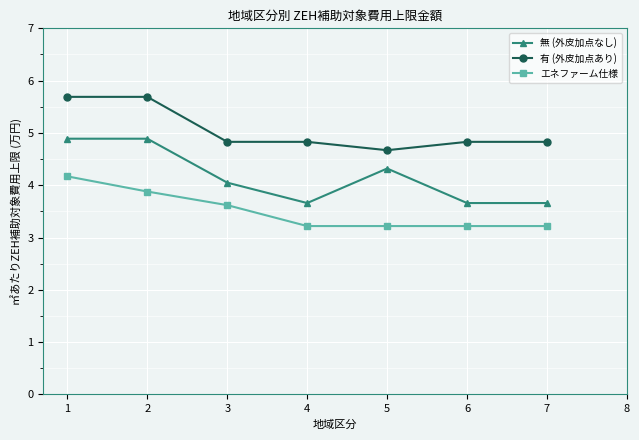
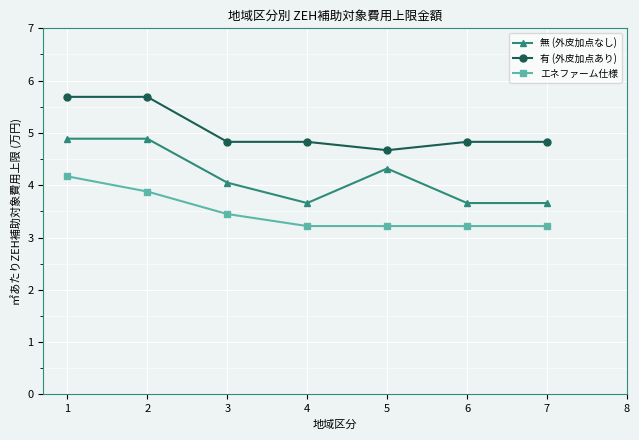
エネファーム仕様, 3: 3.6 -> 3.5
